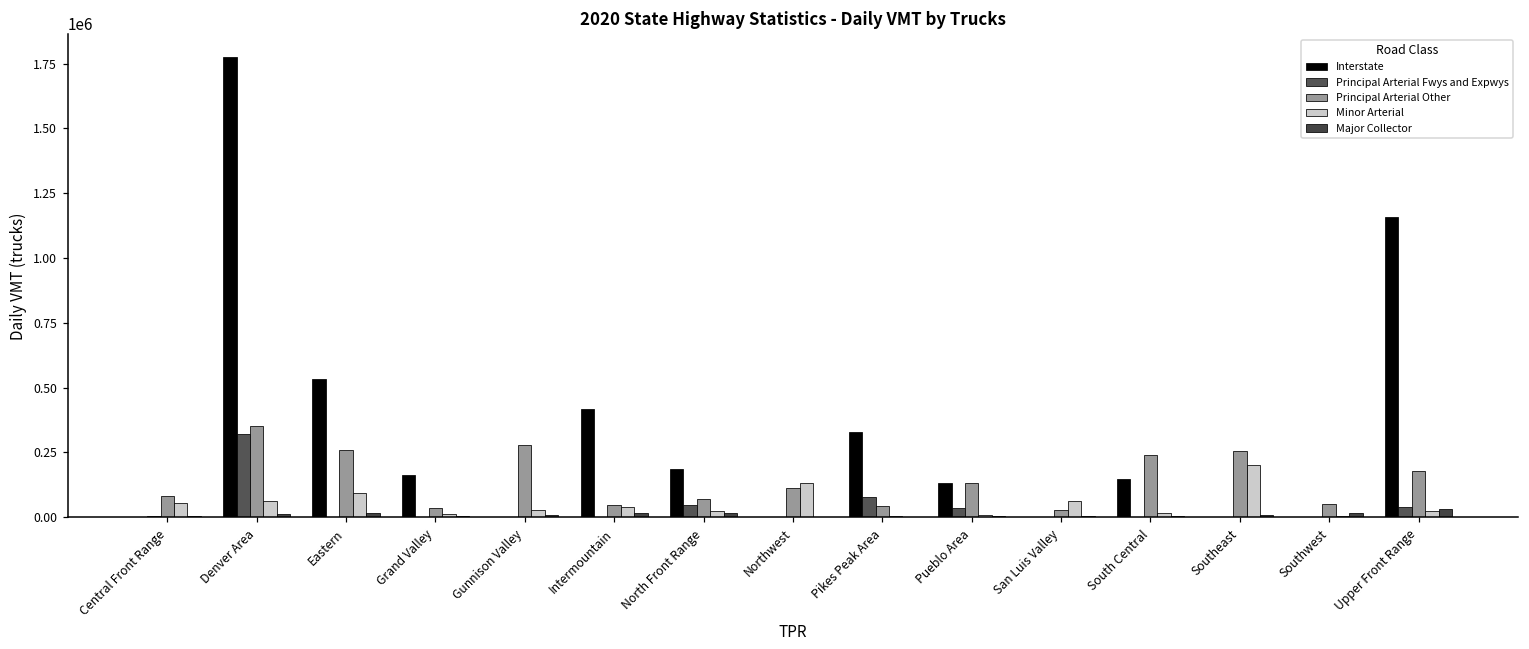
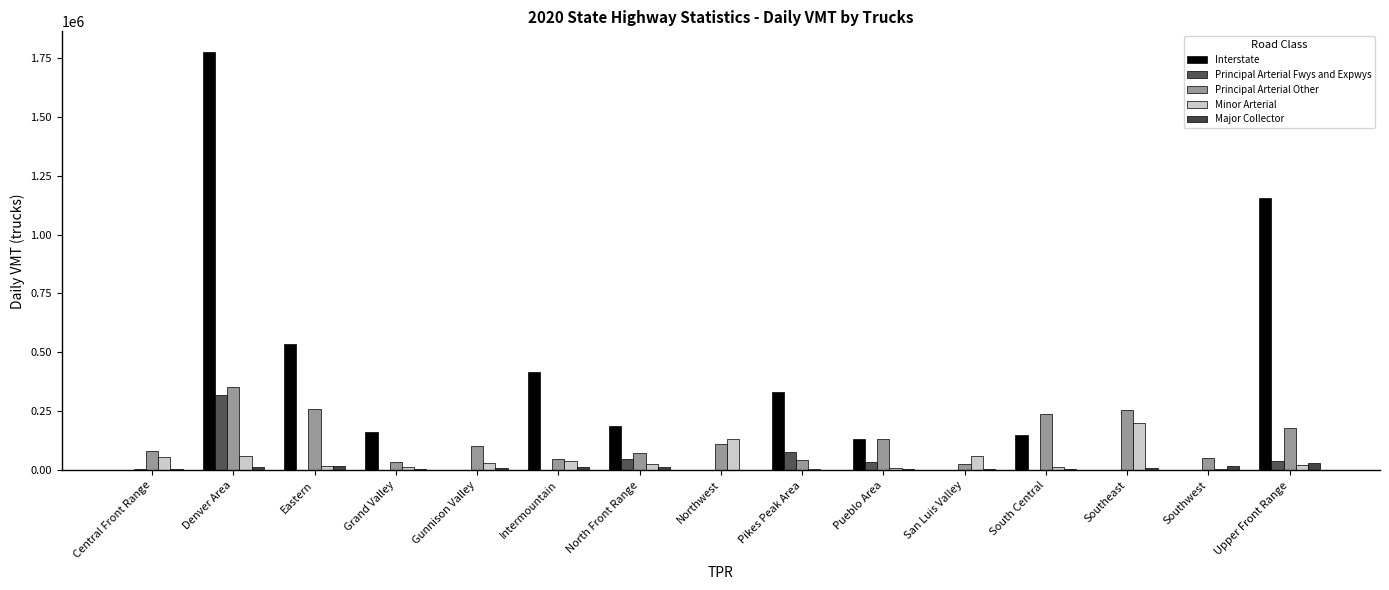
Minor Arterial, Eastern: 90000 -> 20000
Principal Arterial Other, Gunnison Valley: 280000 -> 100000
